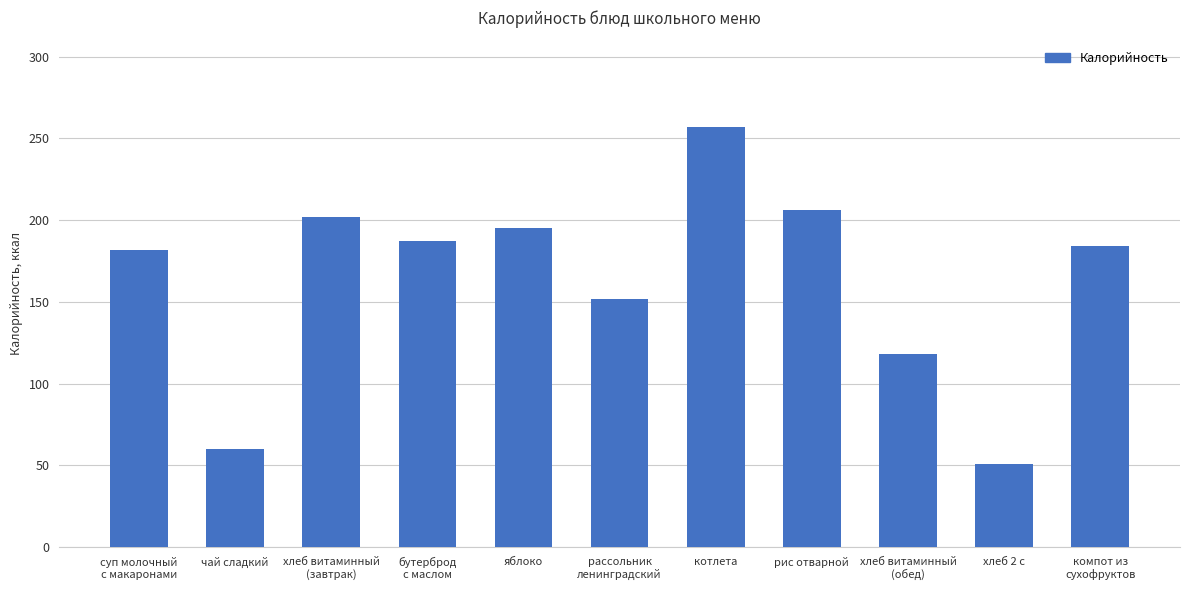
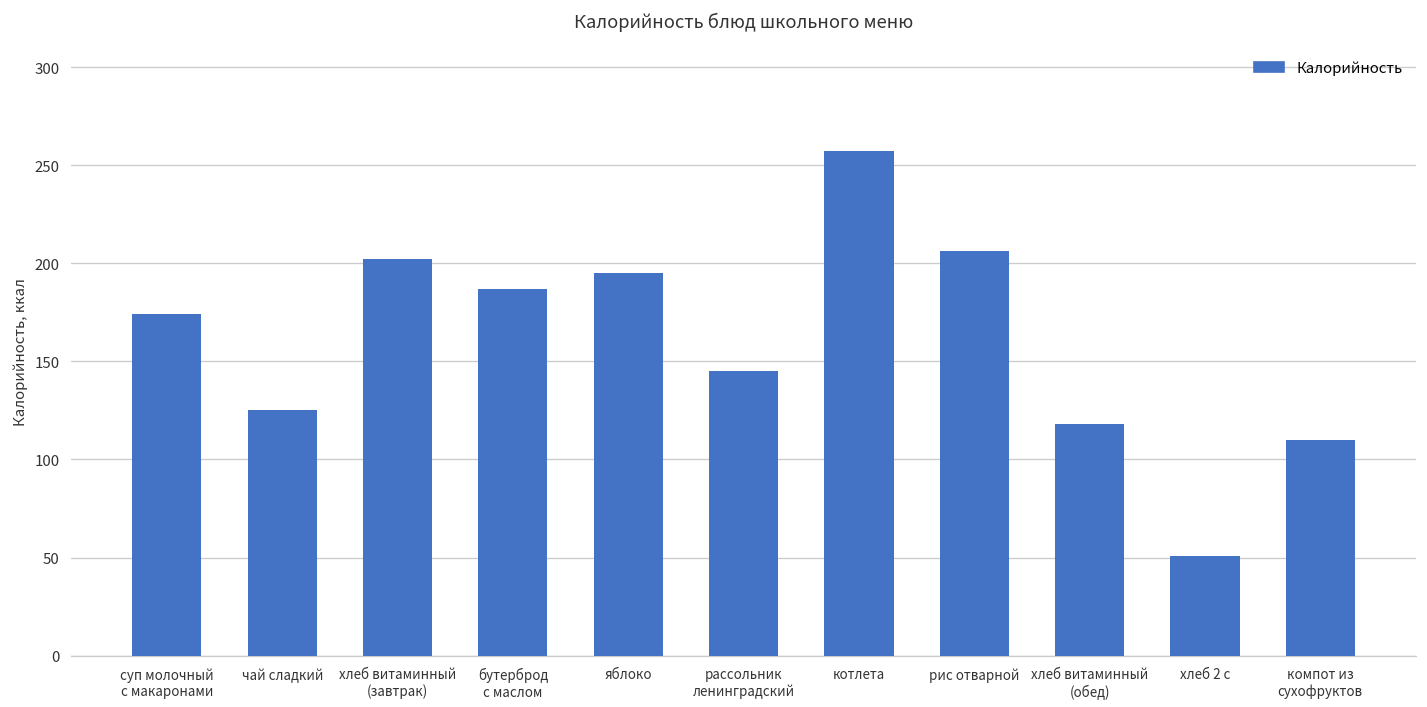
суп молочный с макаронами: 182 -> 174
чай сладкий: 60 -> 125
рассольник ленинградский: 152 -> 145
компот из сухофруктов: 184 -> 110
